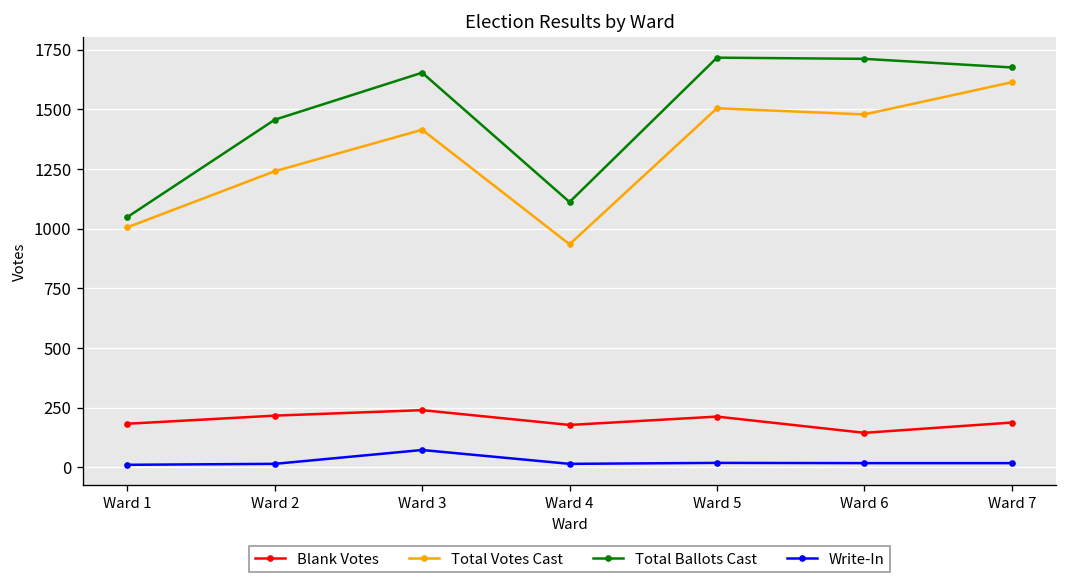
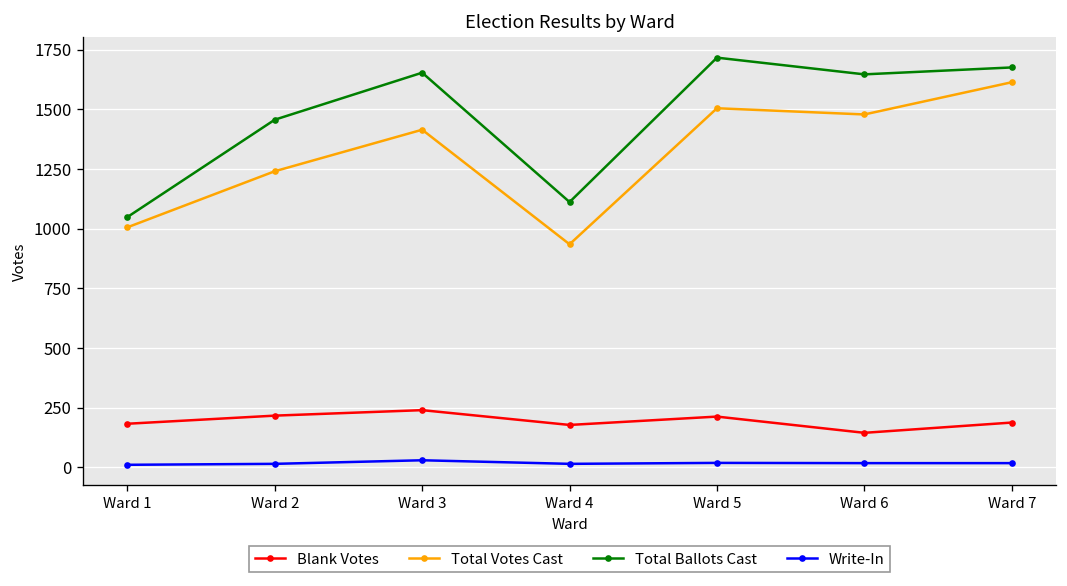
Write-In, Ward 3: 70 -> 30
Total Ballots Cast, Ward 6: 1710 -> 1650
